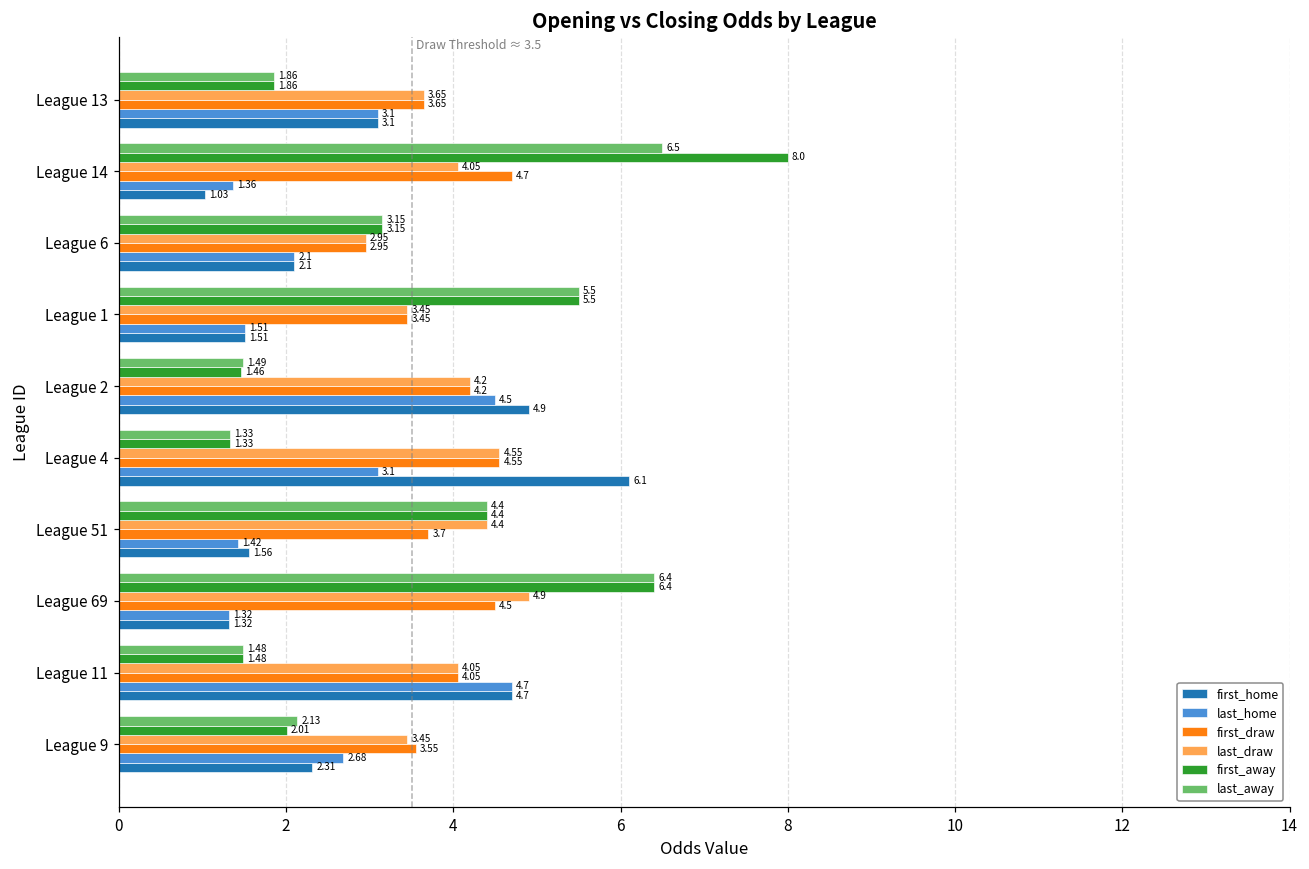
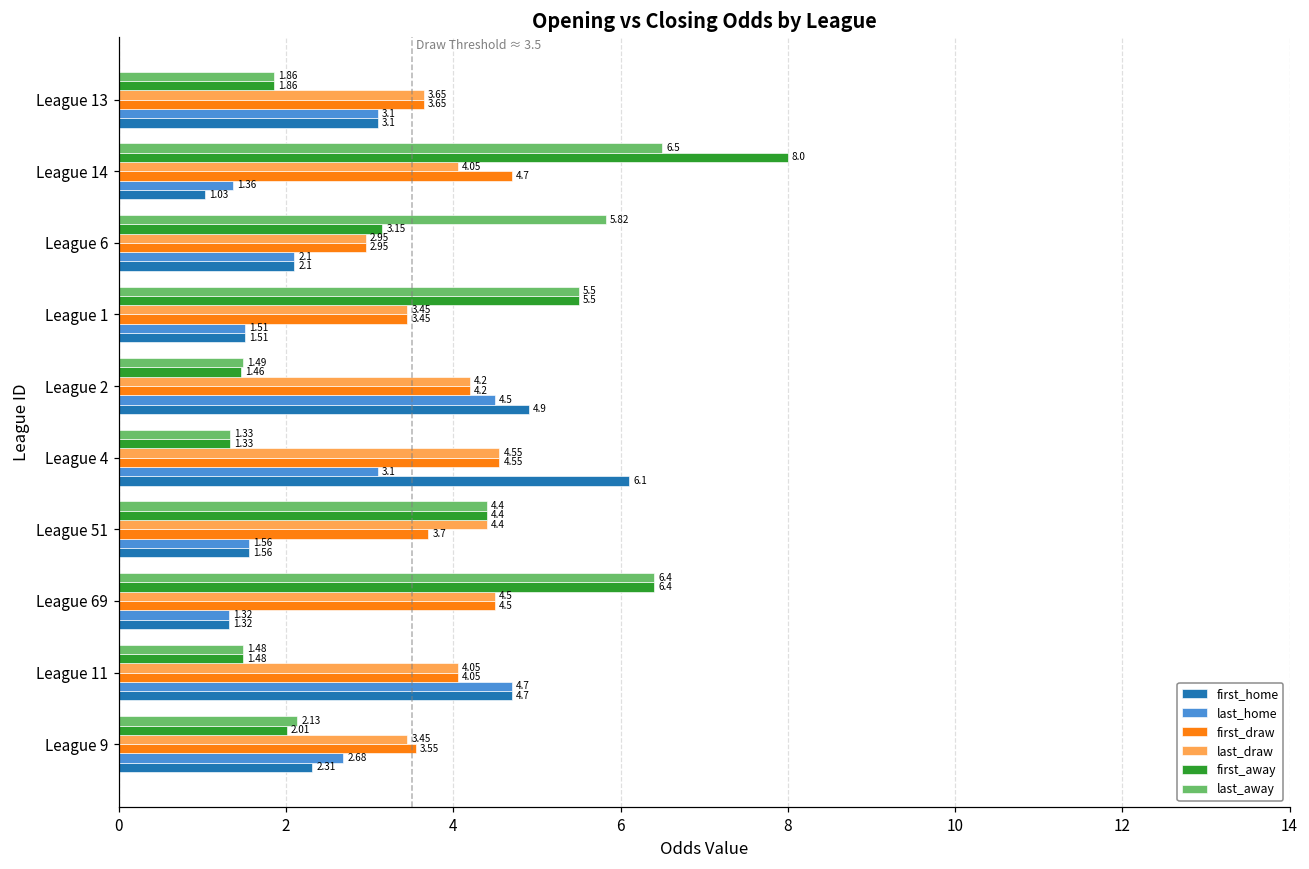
last_away, League 6: 3.15 -> 5.82
last_home, League 51: 1.42 -> 1.56
last_draw, League 69: 4.9 -> 4.5
